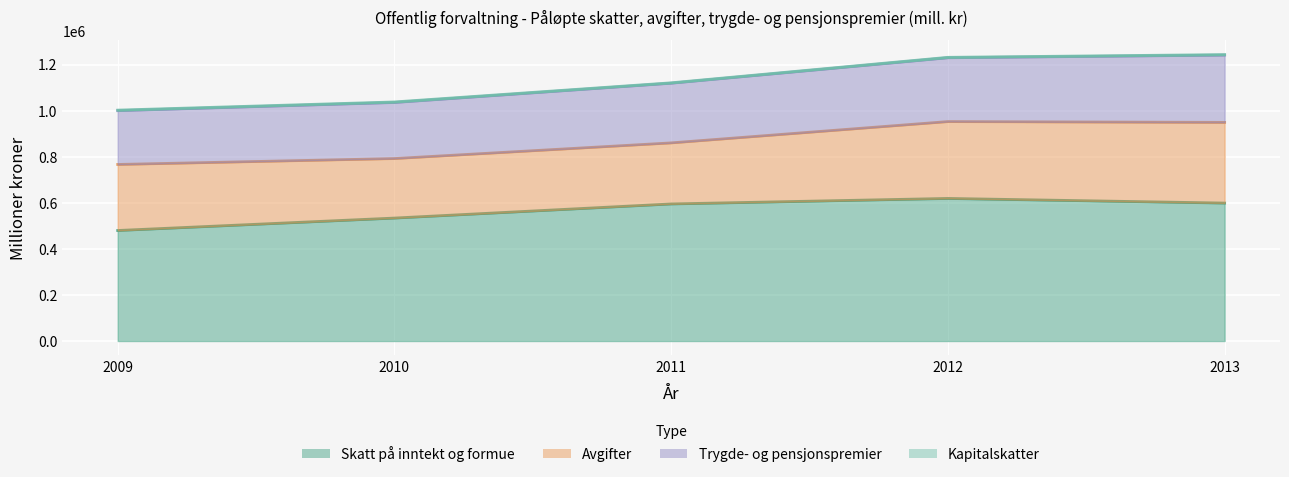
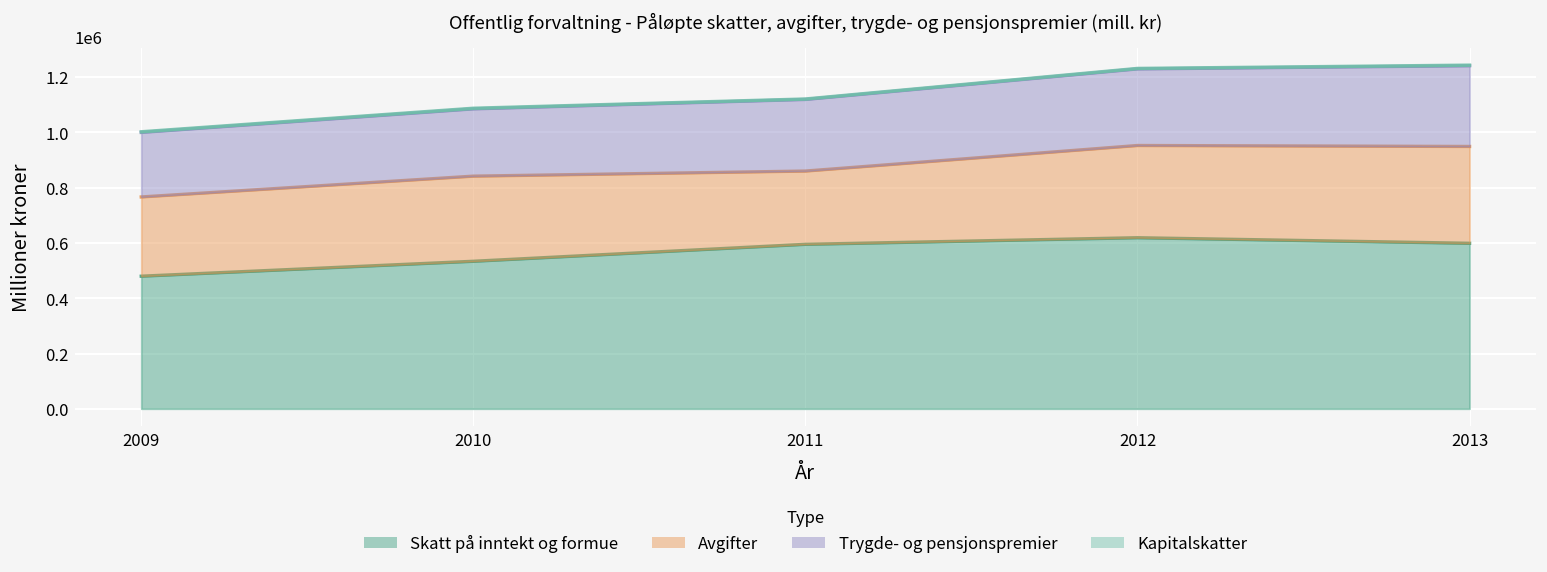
Avgifter, 2010: 260000 -> 310000
